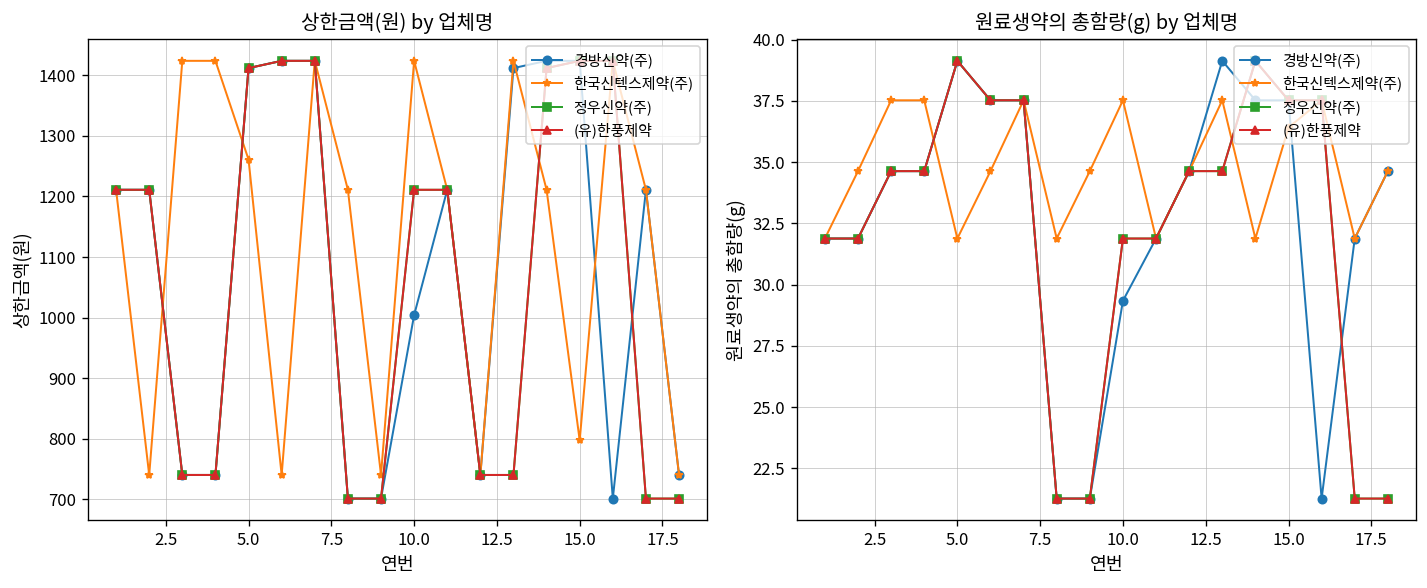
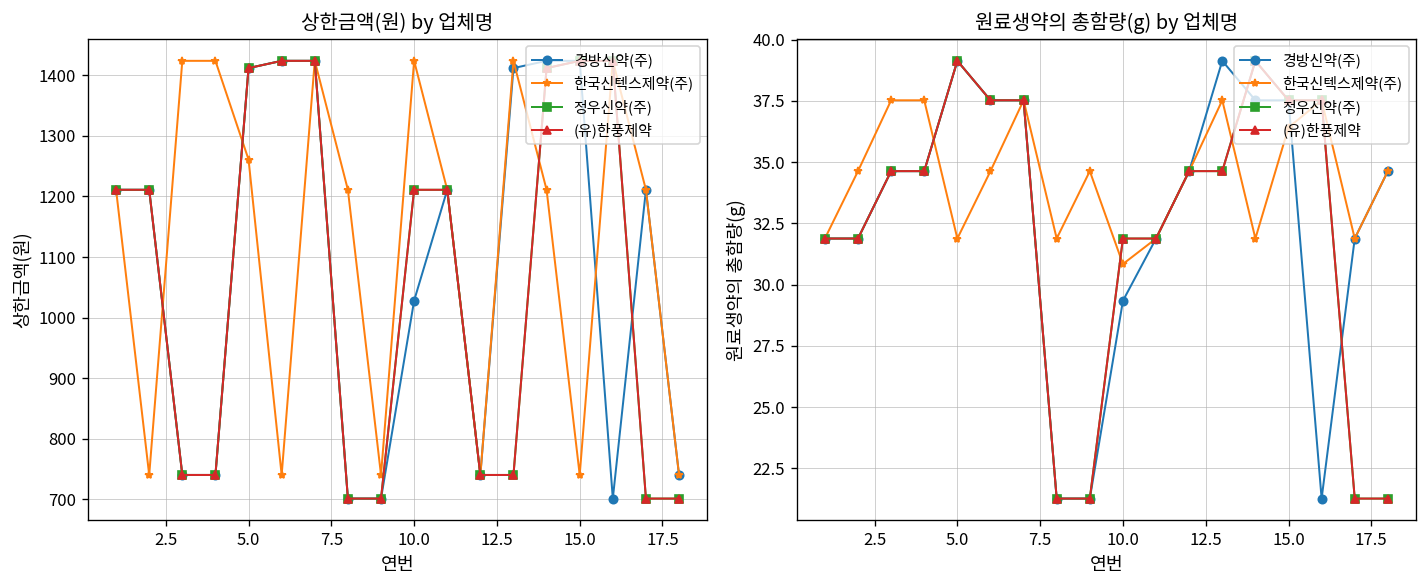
상한금액(원) by 업체명, 경방신약(주), 10.0: 1000 -> 1030
상한금액(원) by 업체명, 한국신텍스제약(주), 15.0: 800 -> 740
원료생약의 총함량(g) by 업체명, 한국신텍스제약(주), 10.0: 37.5 -> 30.8
